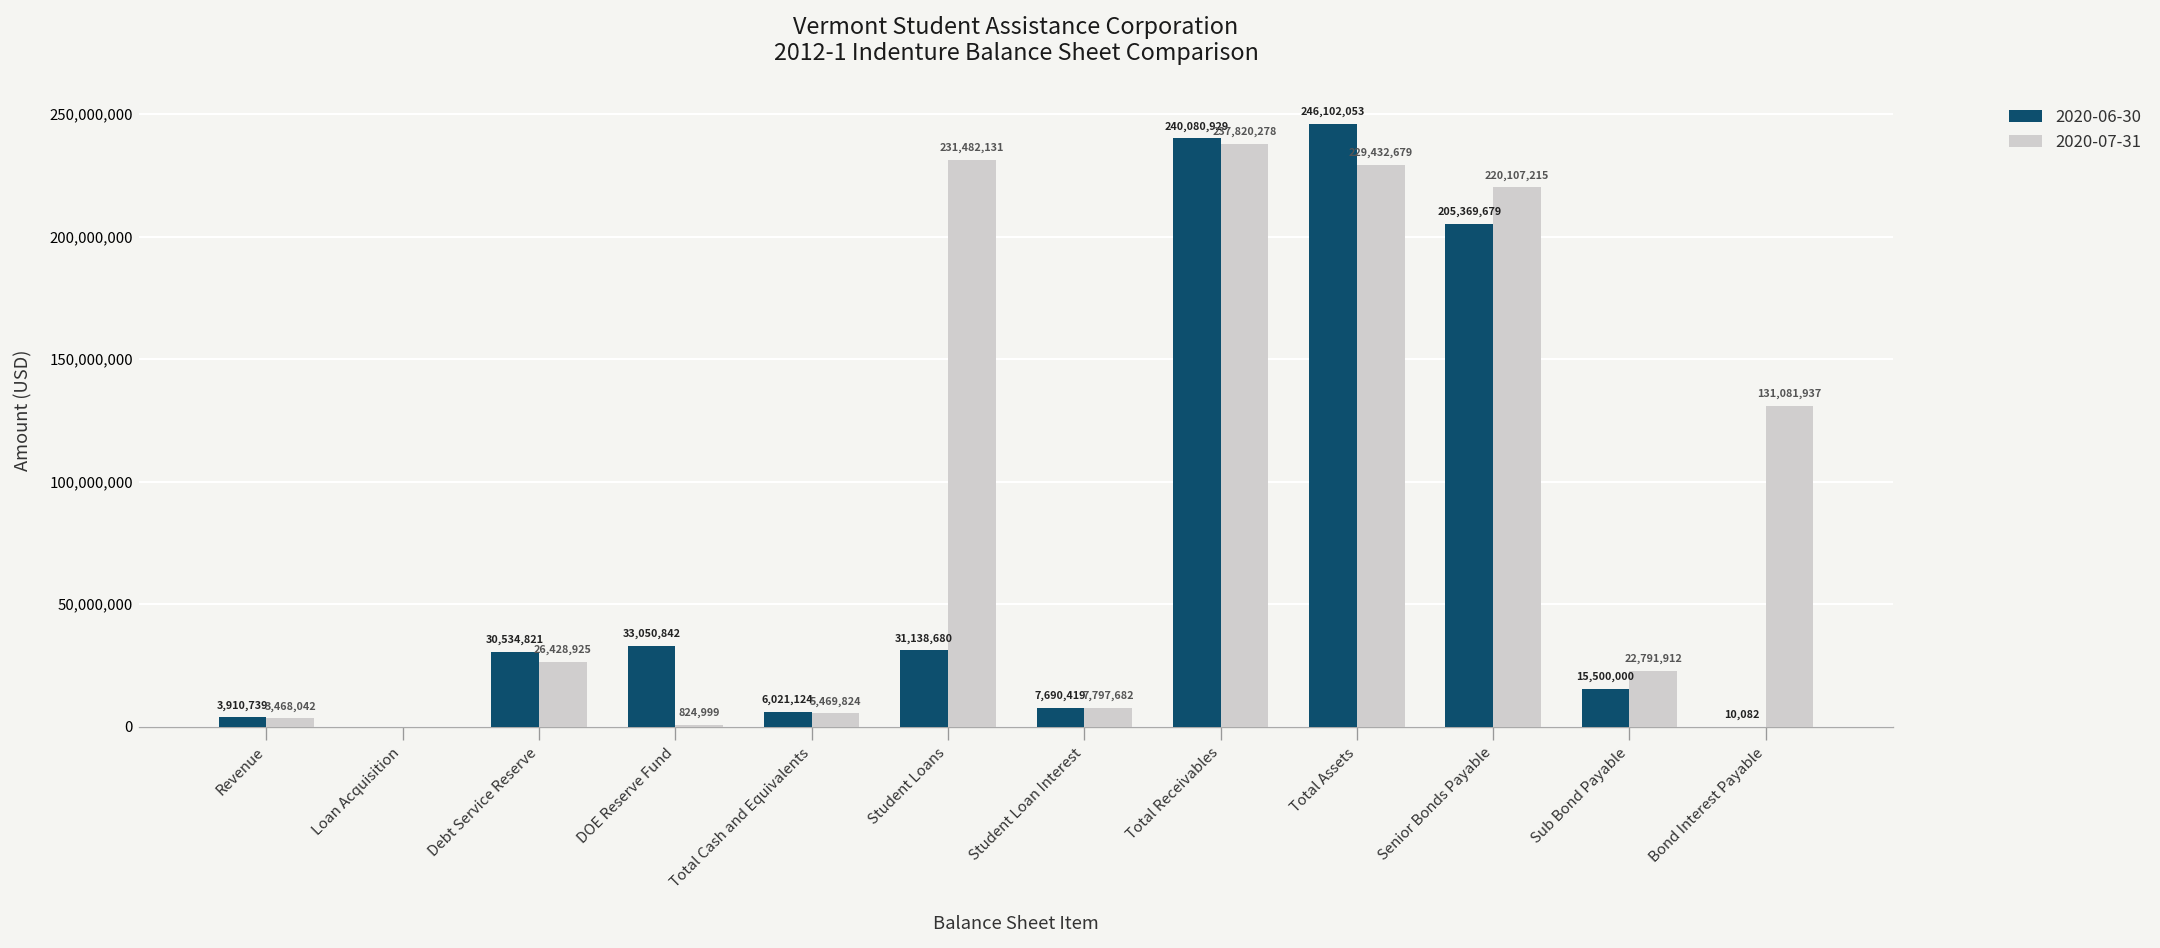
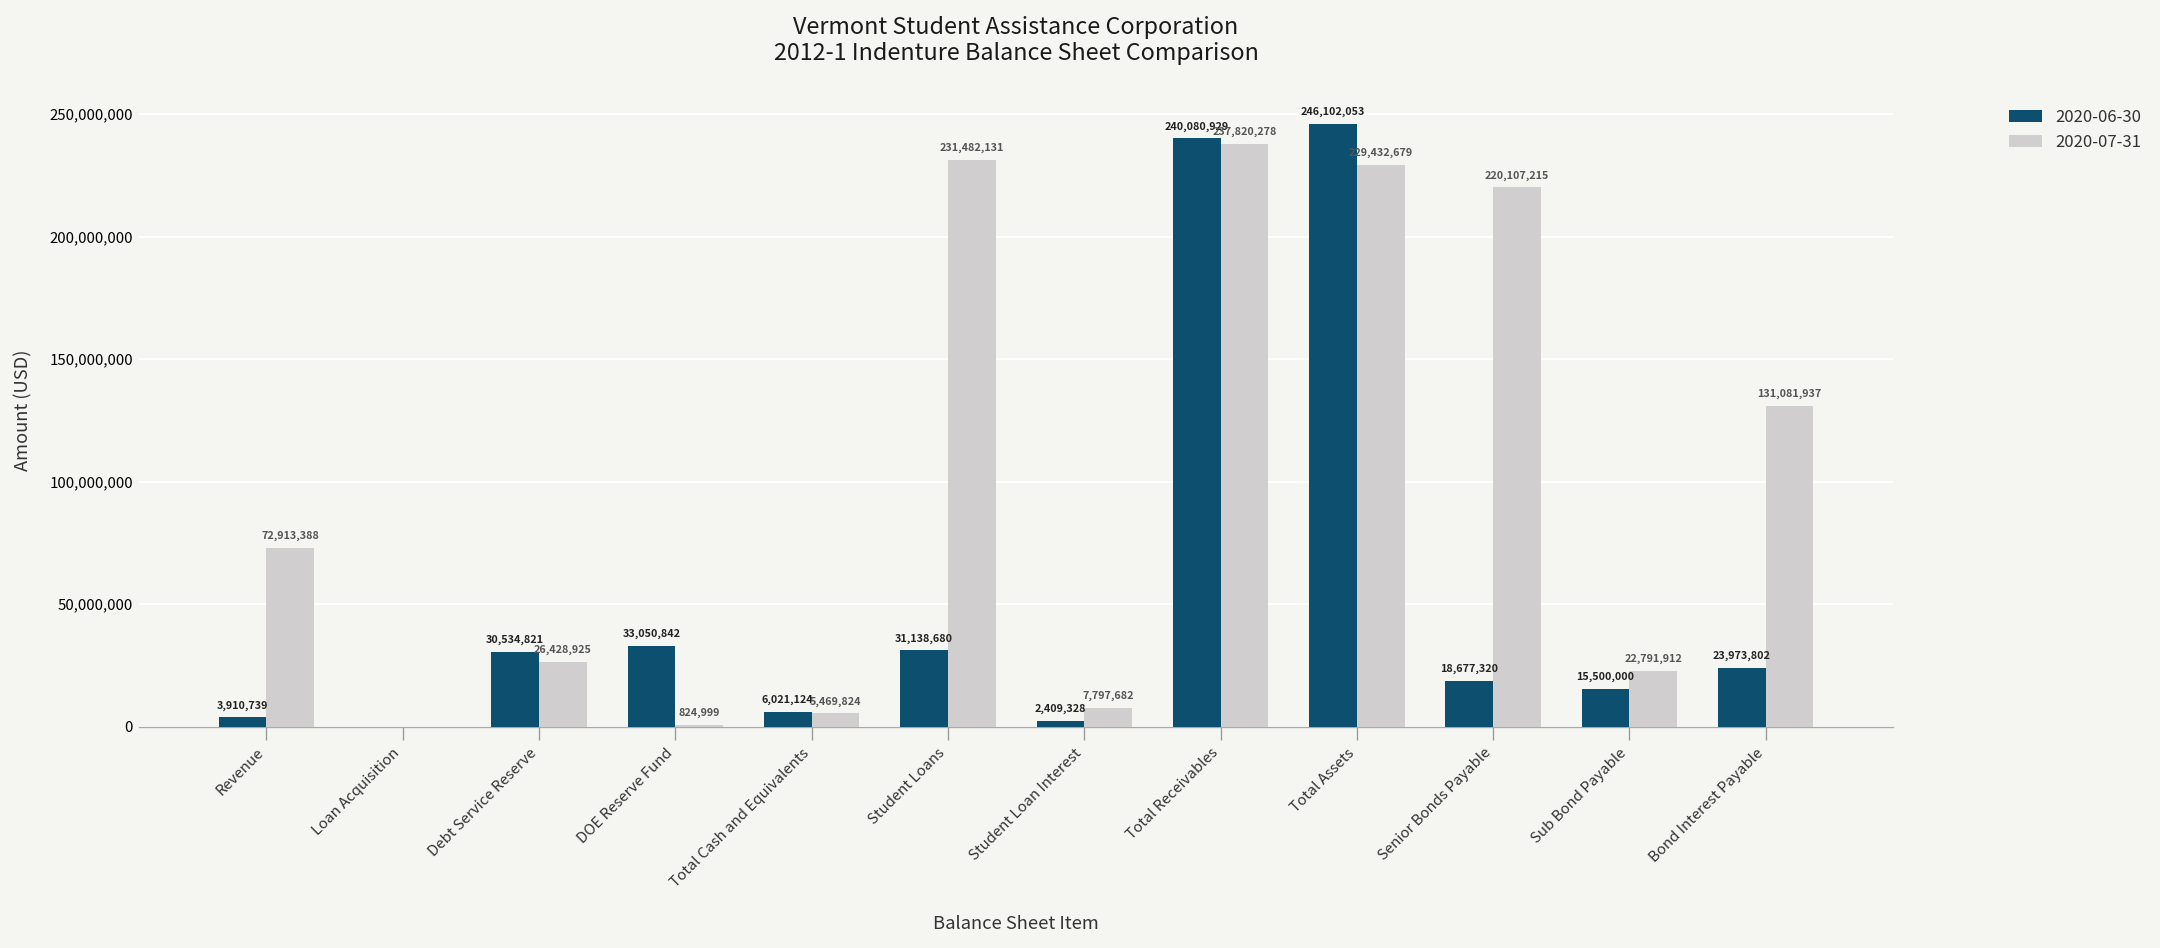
2020-07-31, Revenue: 3,468,042 -> 72,913,388
2020-06-30, Student Loan Interest: 7,690,419 -> 2,409,328
2020-06-30, Senior Bonds Payable: 205,369,679 -> 18,677,320
2020-06-30, Bond Interest Payable: 10,082 -> 23,973,802
